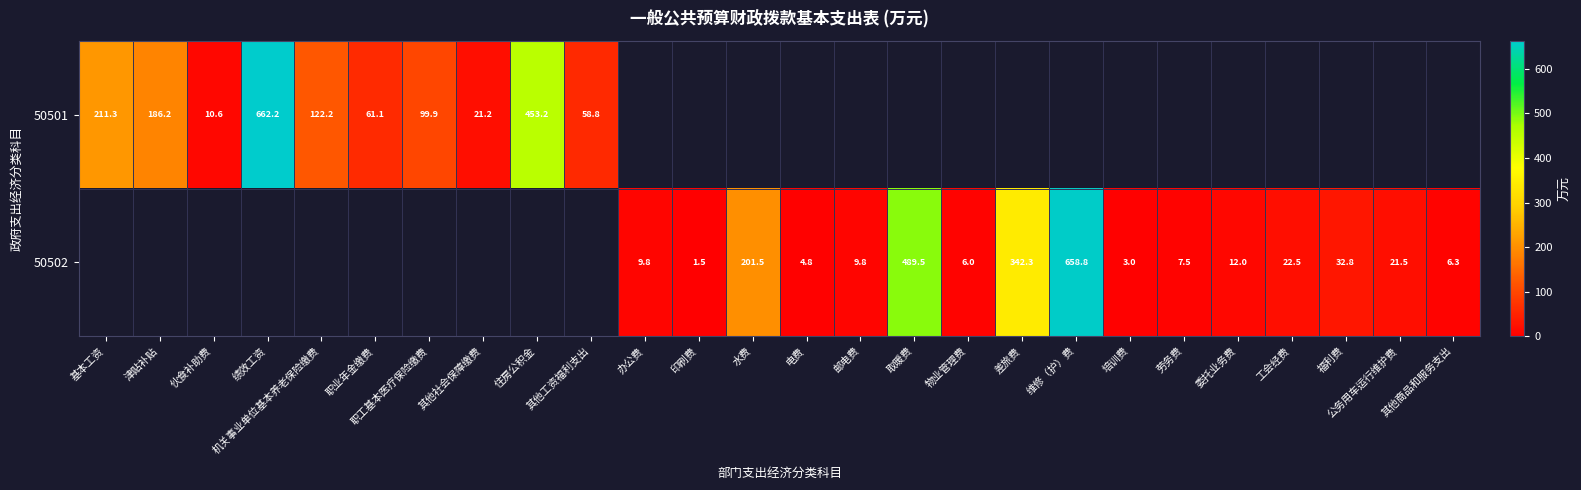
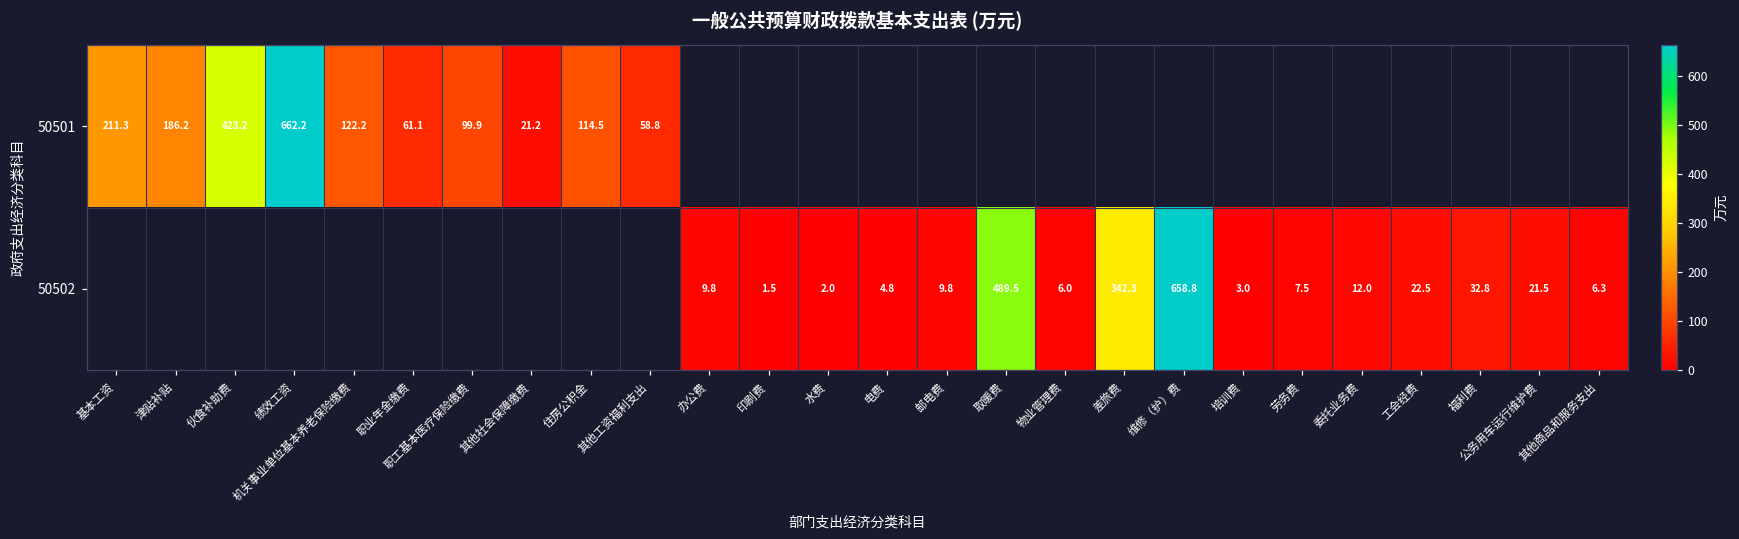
50501, 伙食补助费: 10.6 -> 423.2
50501, 住房公积金: 453.2 -> 114.5
50502, 水费: 201.5 -> 2.0
